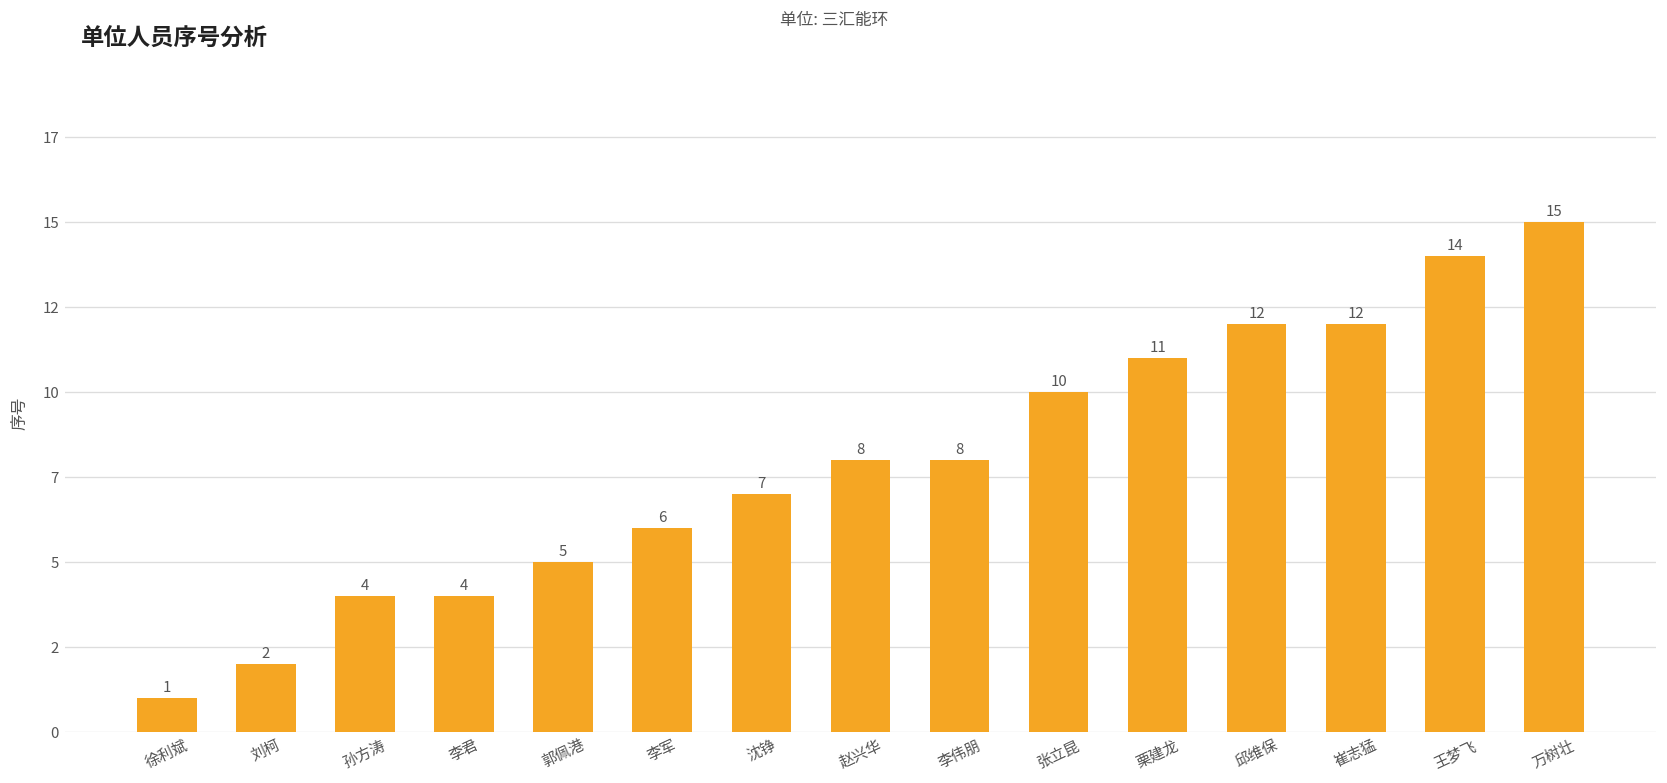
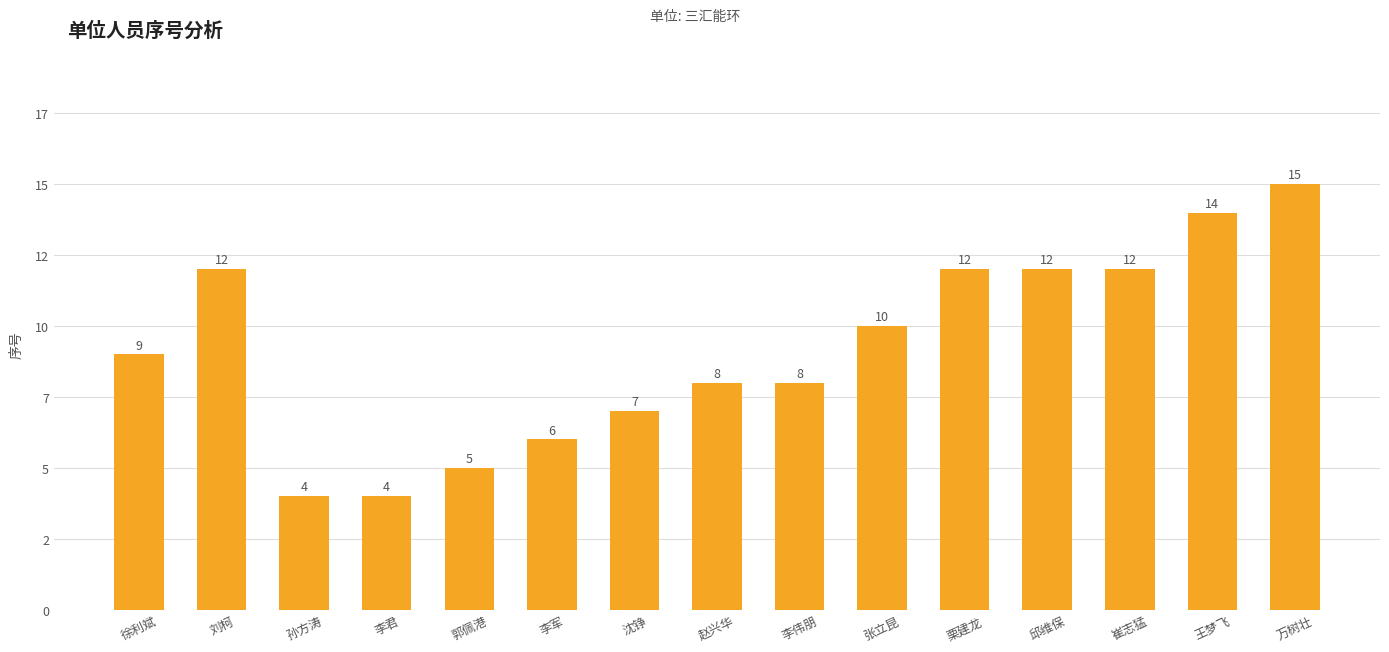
徐利斌: 1 -> 9
刘柯: 2 -> 12
栗建龙: 11 -> 12
